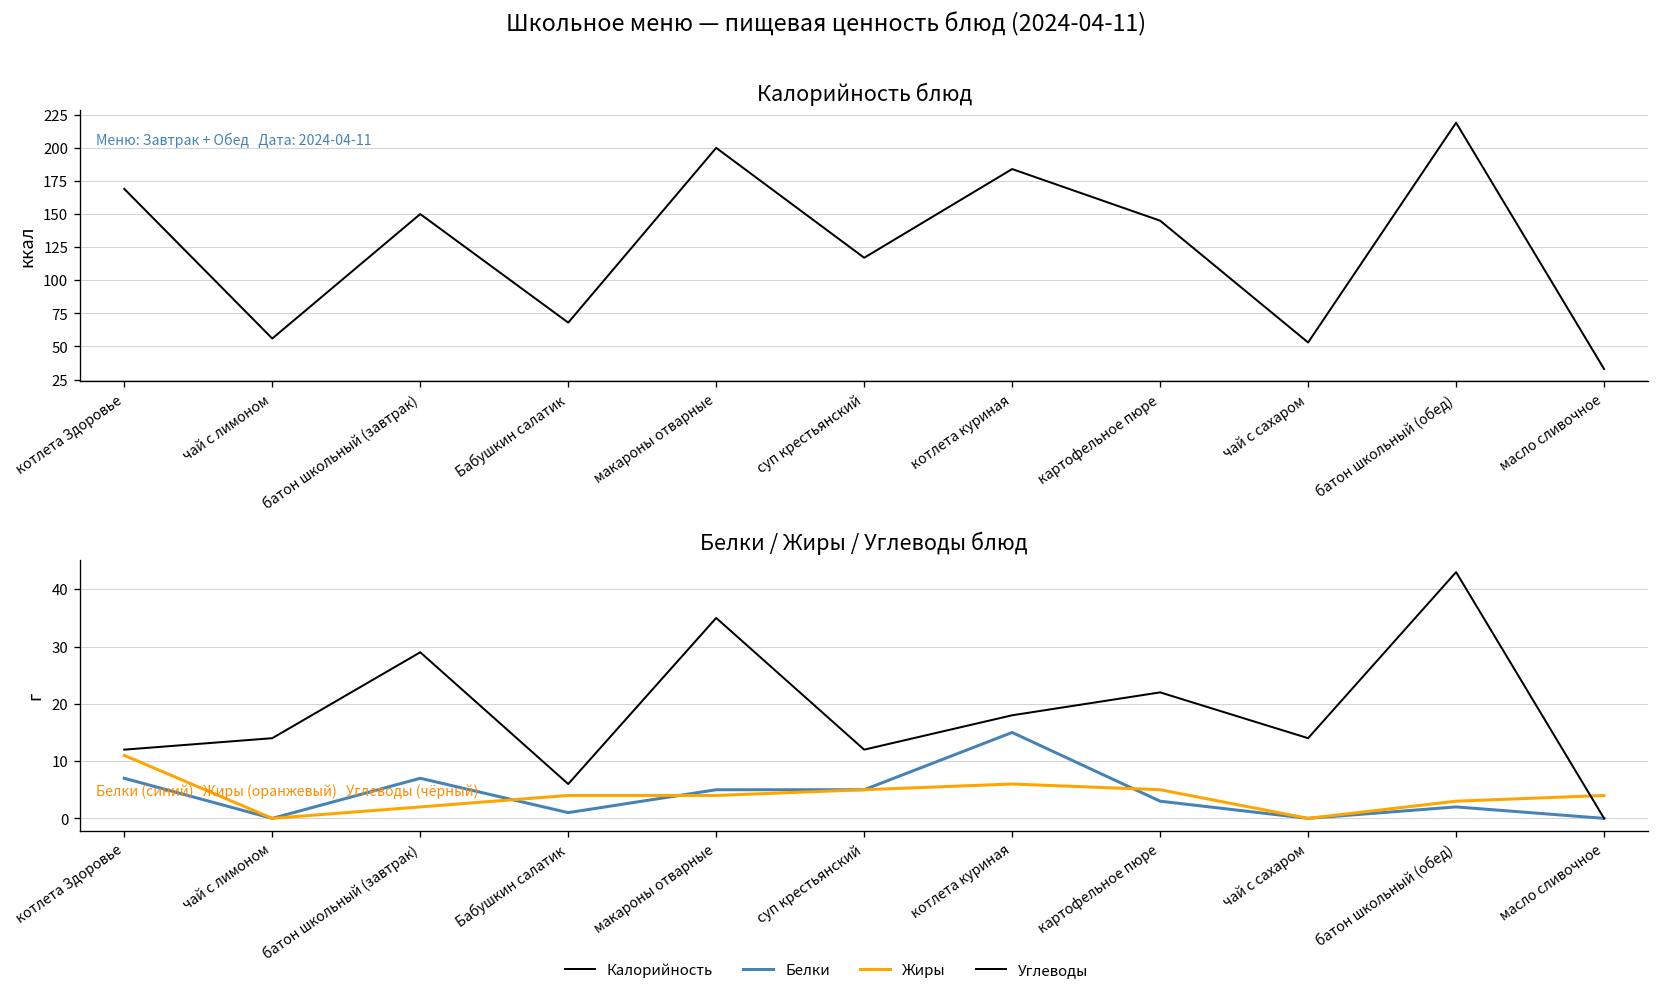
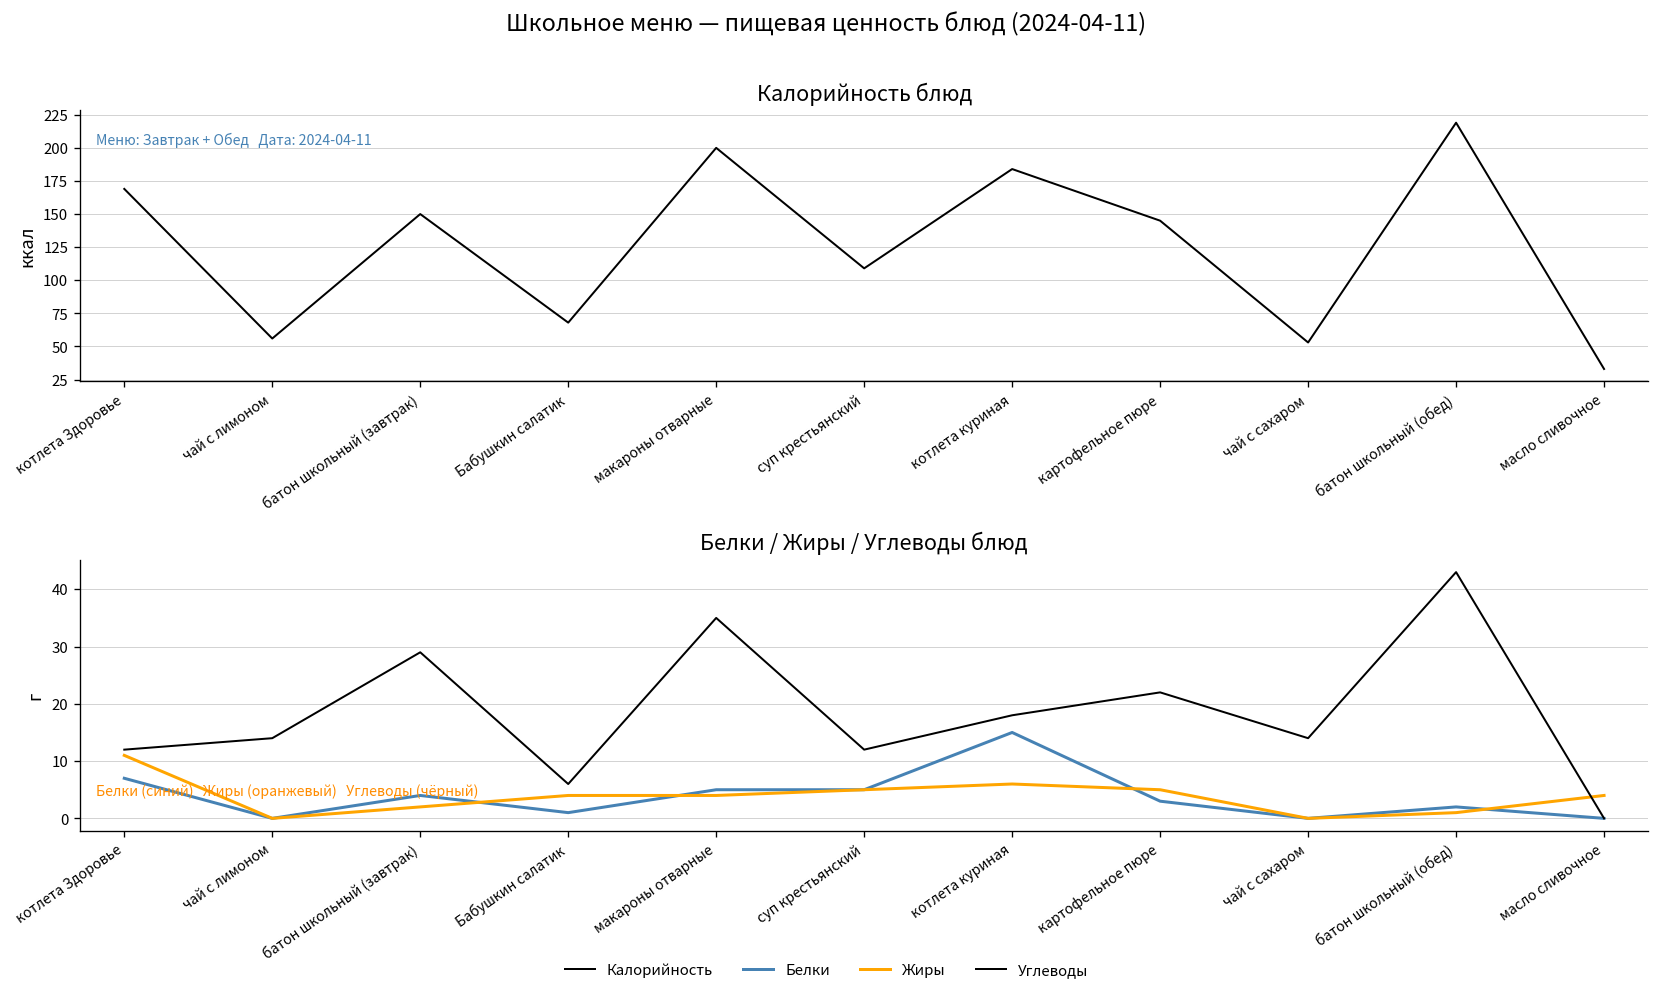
Калорийность блюд, суп крестьянский: 117 -> 109
Белки / Жиры / Углеводы блюд, Белки, батон школьный (завтрак): 7 -> 4
Белки / Жиры / Углеводы блюд, Жиры, батон школьный (обед): 3 -> 1
